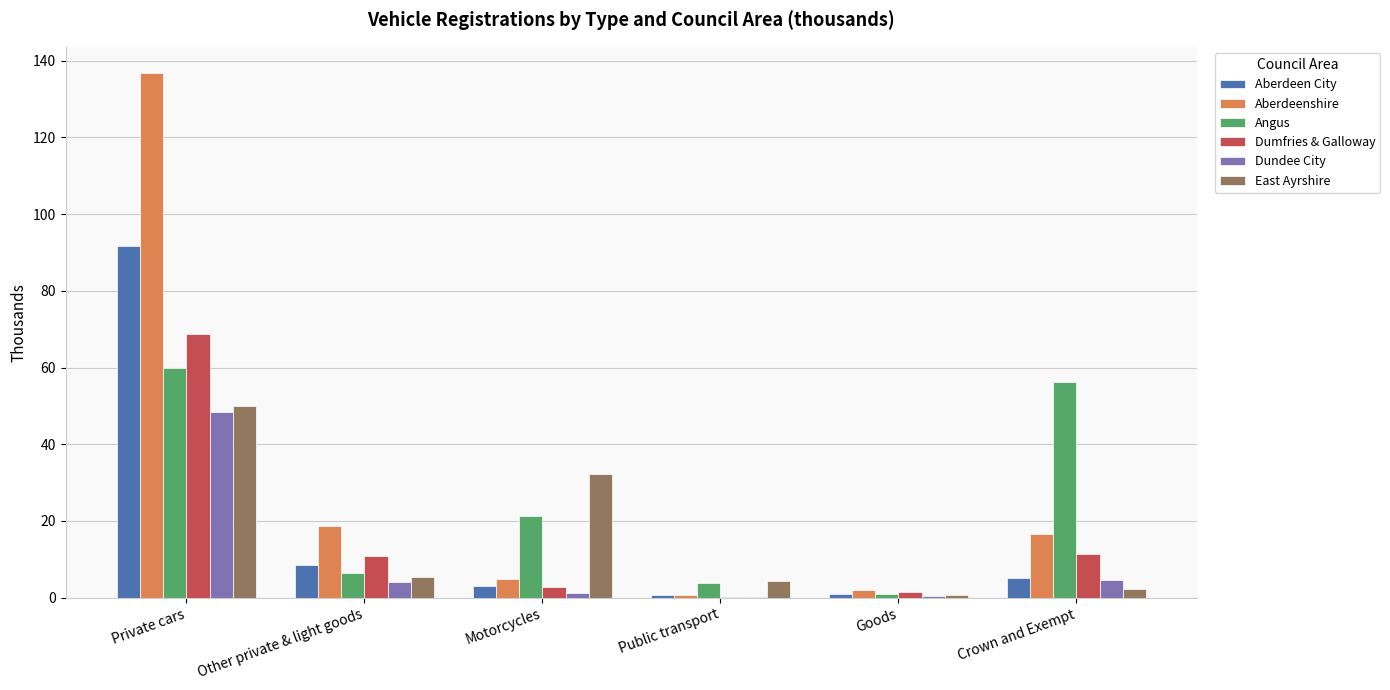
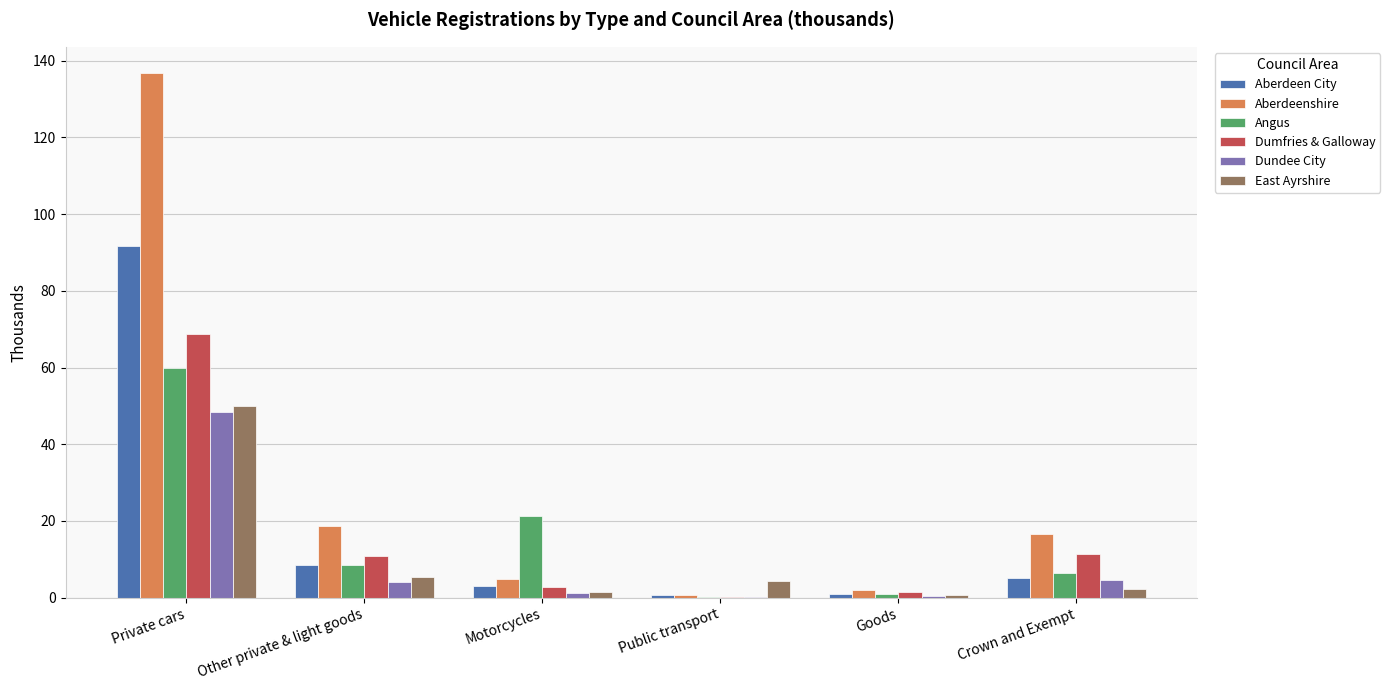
Angus, Other private & light goods: 6 -> 9
East Ayrshire, Motorcycles: 32 -> 1
Angus, Public transport: 4 -> 0
Angus, Crown and Exempt: 56 -> 6
